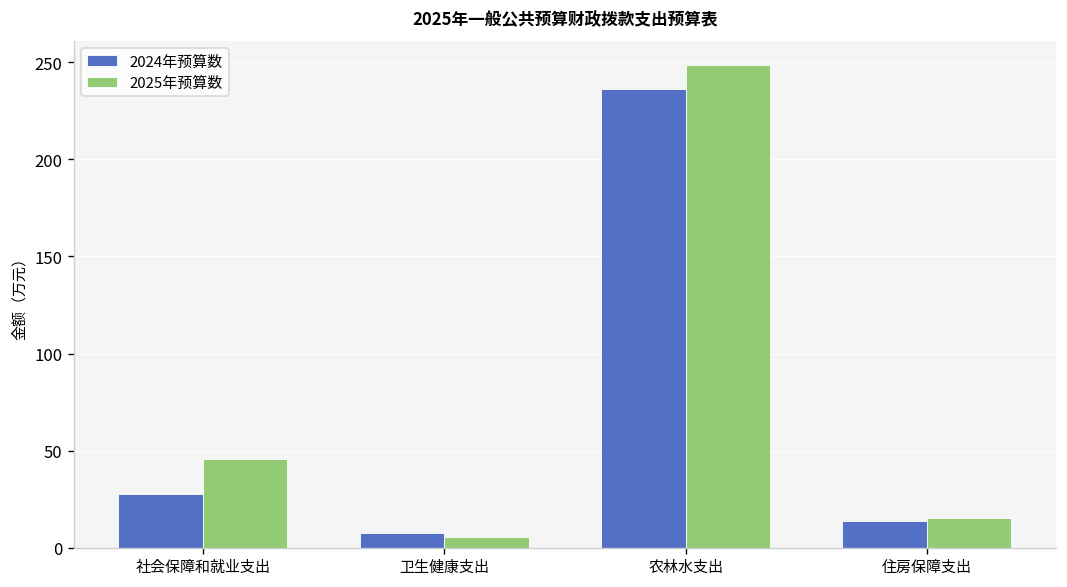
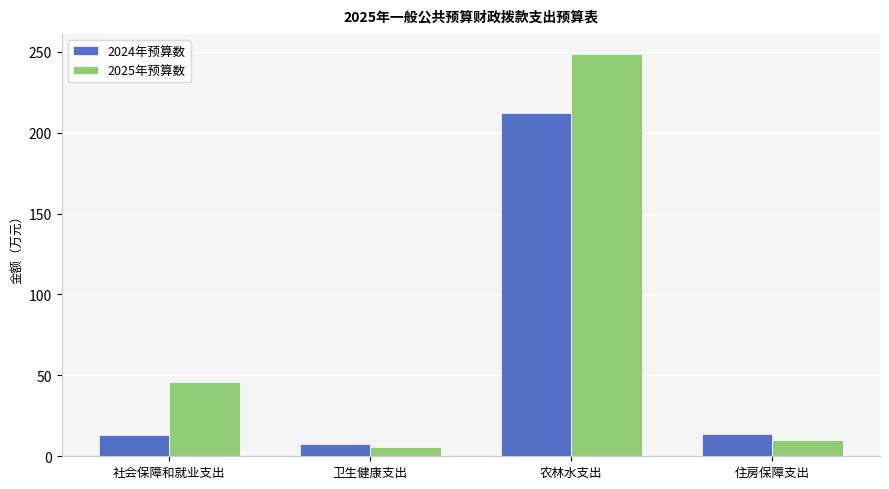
2024年预算数, 社会保障和就业支出: 28 -> 13
2024年预算数, 农林水支出: 236 -> 212
2025年预算数, 住房保障支出: 15 -> 10
